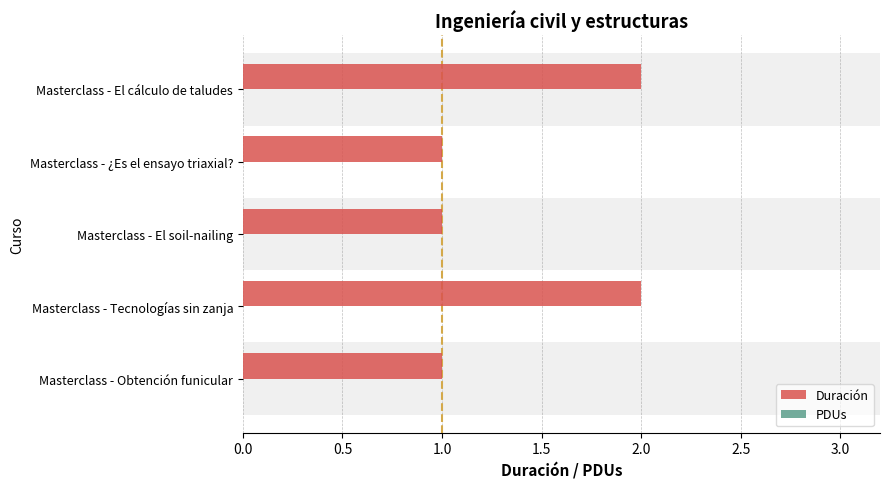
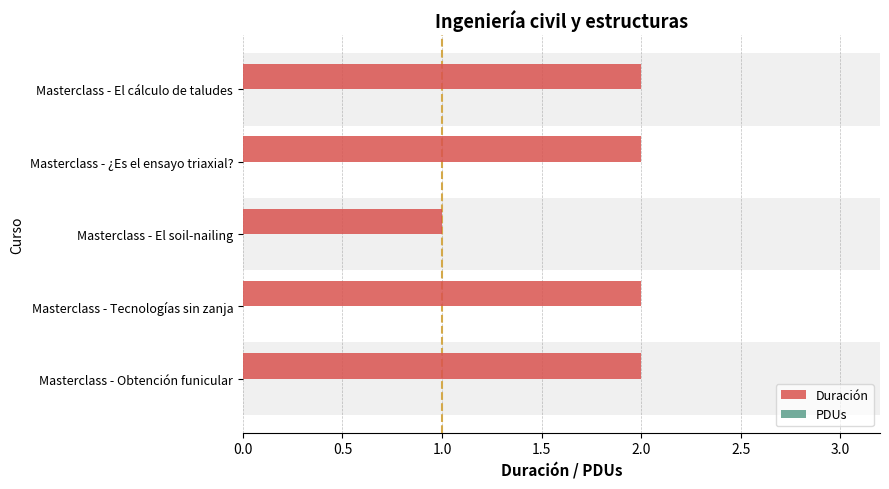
Duración, Masterclass - ¿Es el ensayo triaxial?: 1 -> 2
Duración, Masterclass - Obtención funicular: 1 -> 2
